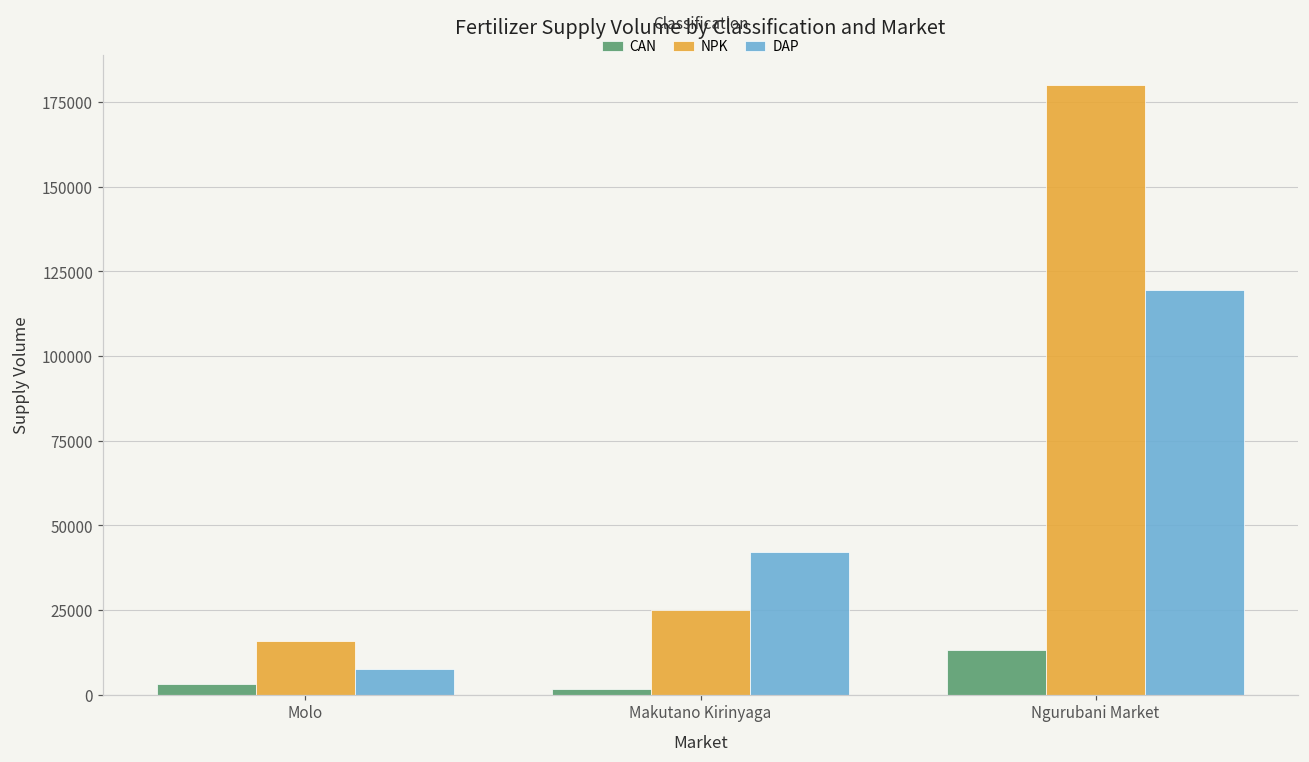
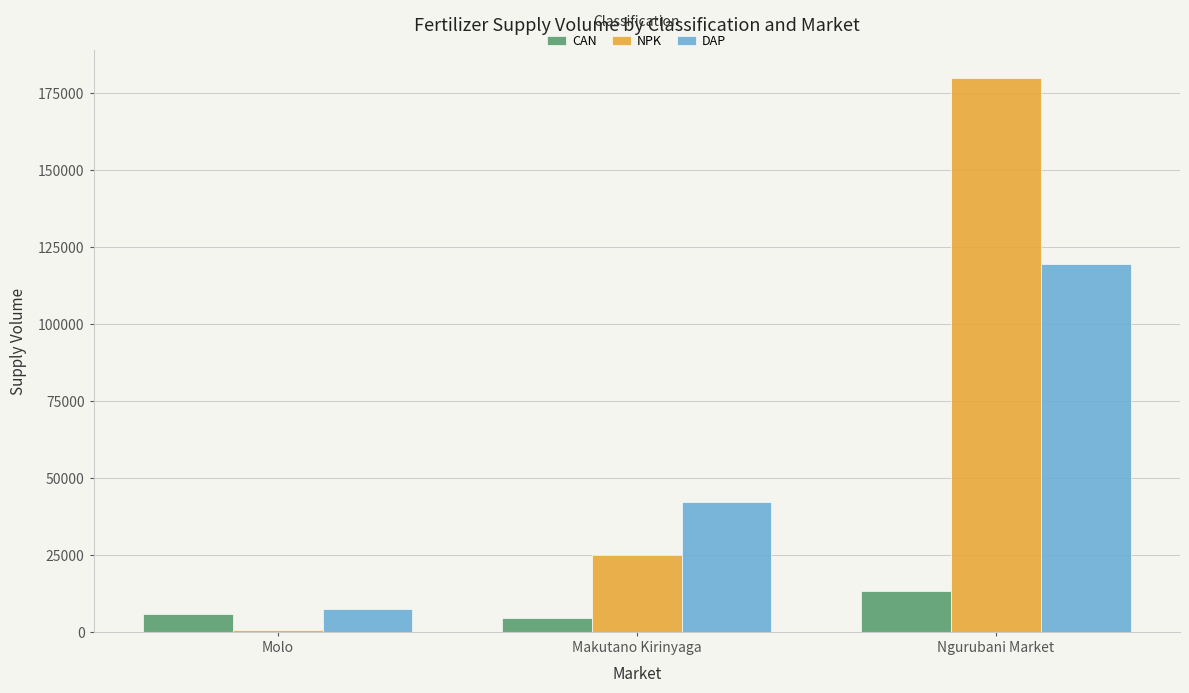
CAN, Molo: 3000 -> 6000
NPK, Molo: 16000 -> 1000
CAN, Makutano Kirinyaga: 2000 -> 5000
